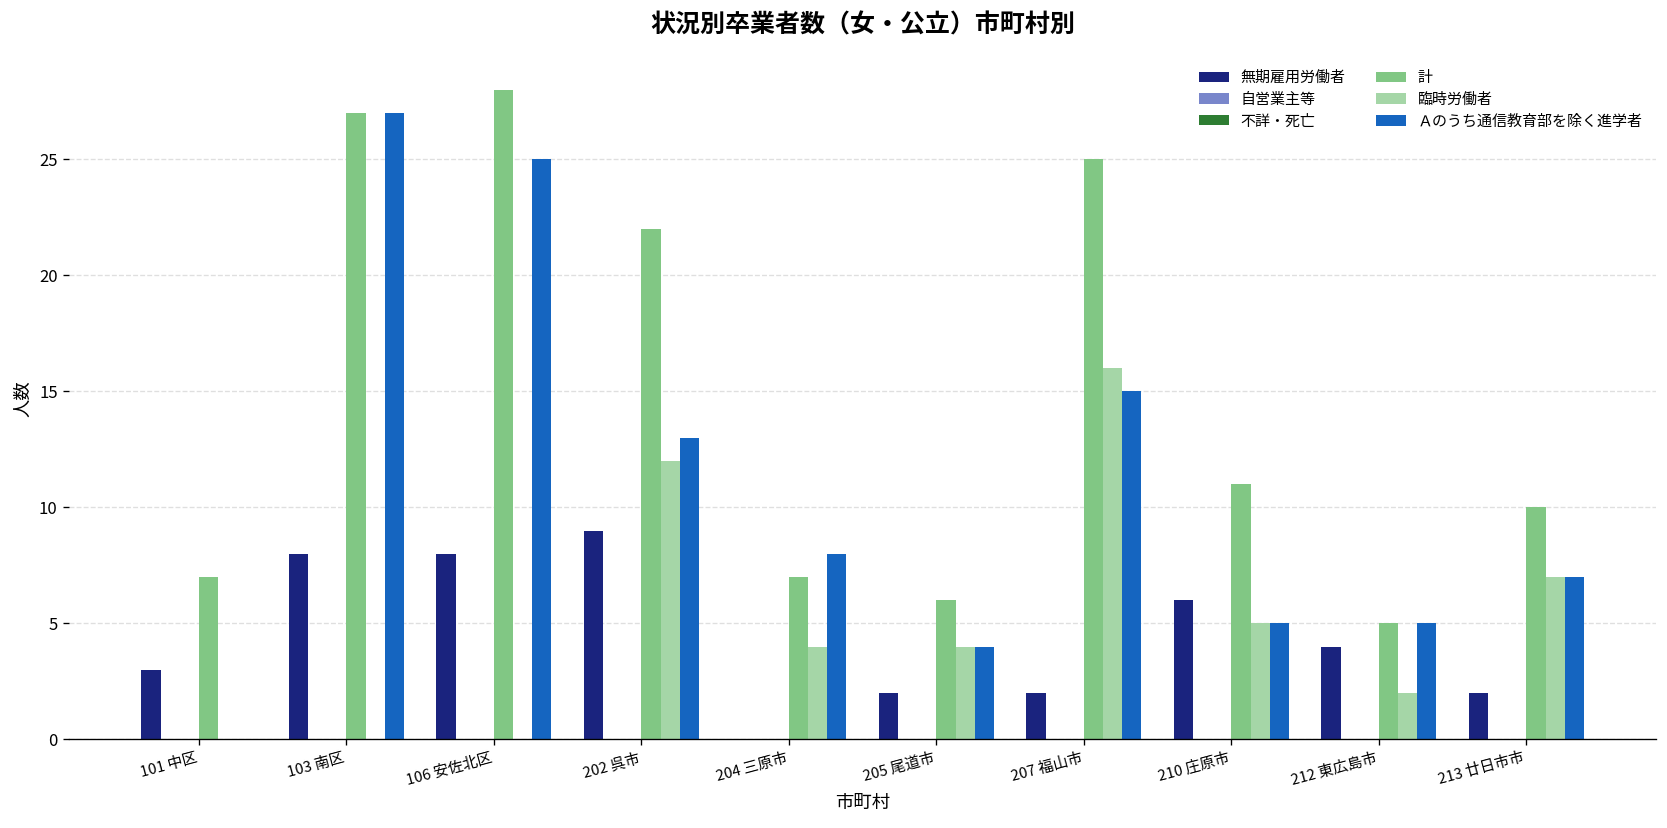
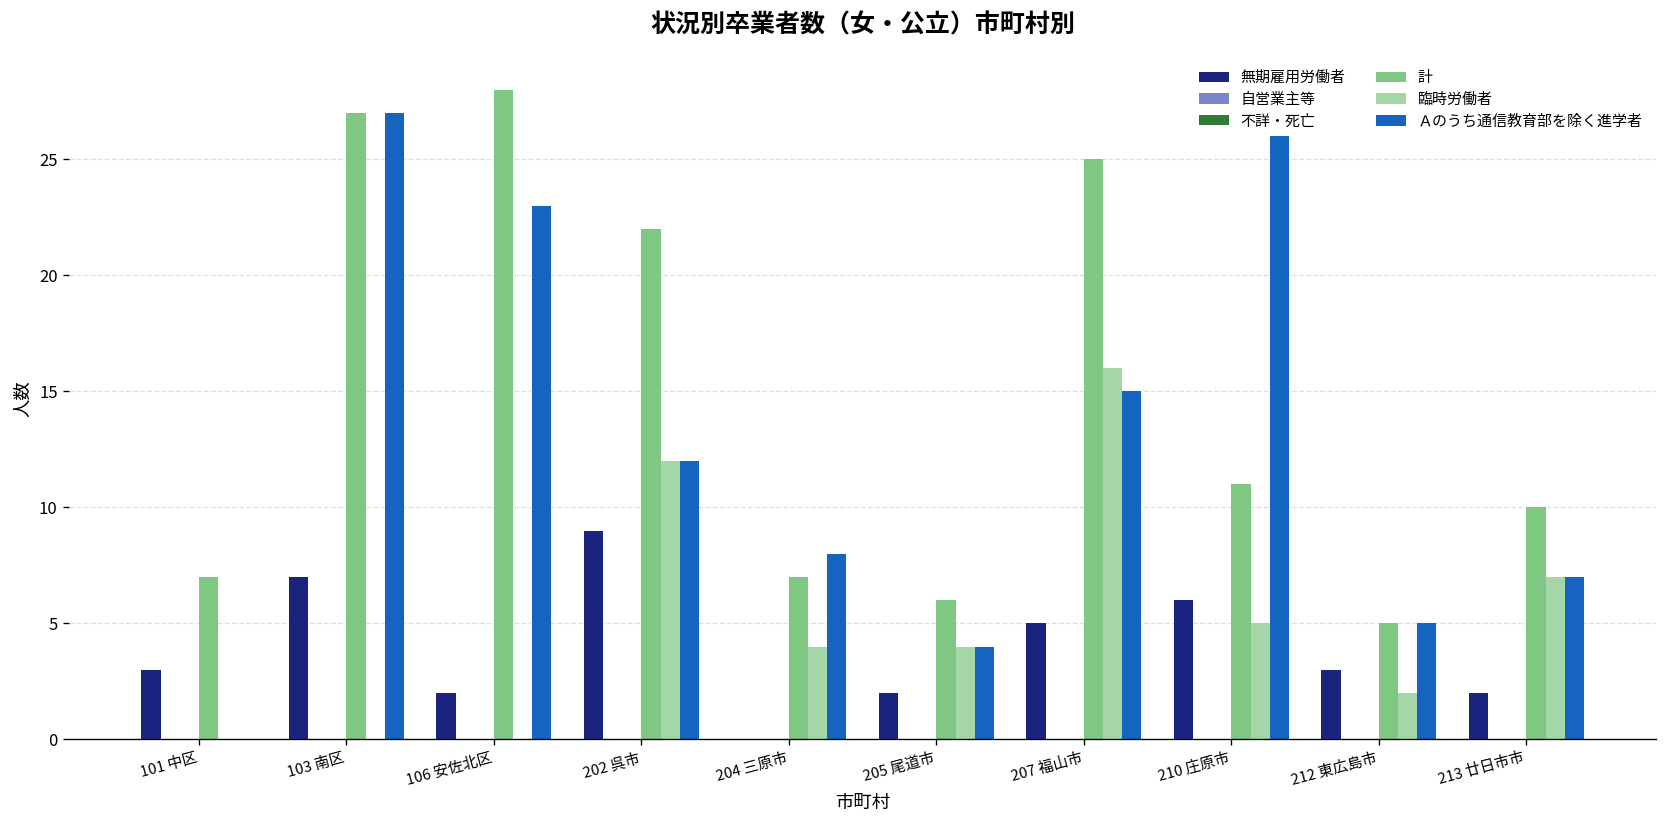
無期雇用労働者, 103 南区: 8 -> 7
無期雇用労働者, 106 安佐北区: 8 -> 2
Ａのうち通信教育部を除く進学者, 106 安佐北区: 25 -> 23
Ａのうち通信教育部を除く進学者, 202 呉市: 13 -> 12
無期雇用労働者, 207 福山市: 2 -> 5
Ａのうち通信教育部を除く進学者, 210 庄原市: 5 -> 26
無期雇用労働者, 212 東広島市: 4 -> 3
